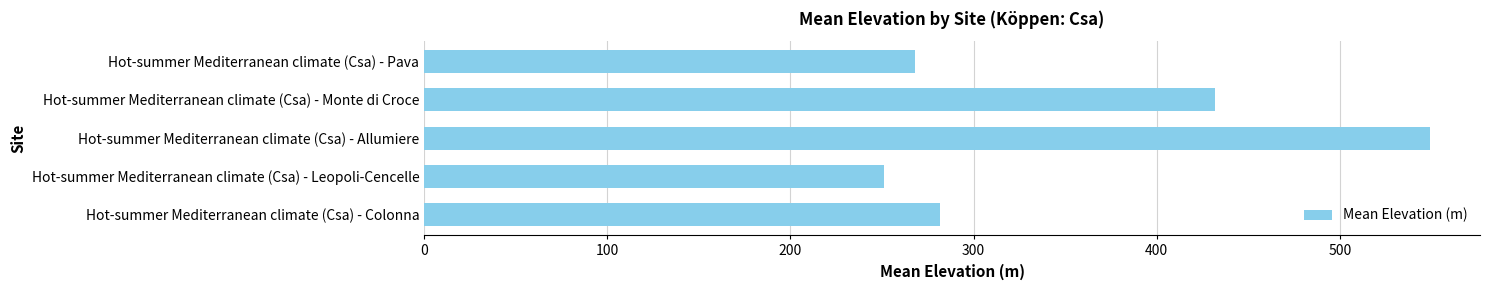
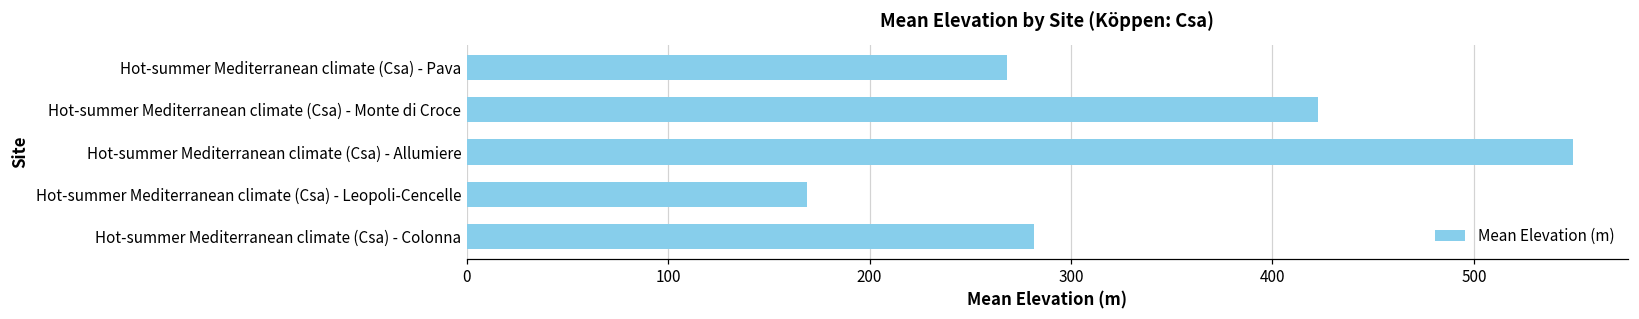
Hot-summer Mediterranean climate (Csa) - Monte di Croce: 432 -> 423
Hot-summer Mediterranean climate (Csa) - Leopoli-Cencelle: 251 -> 169
